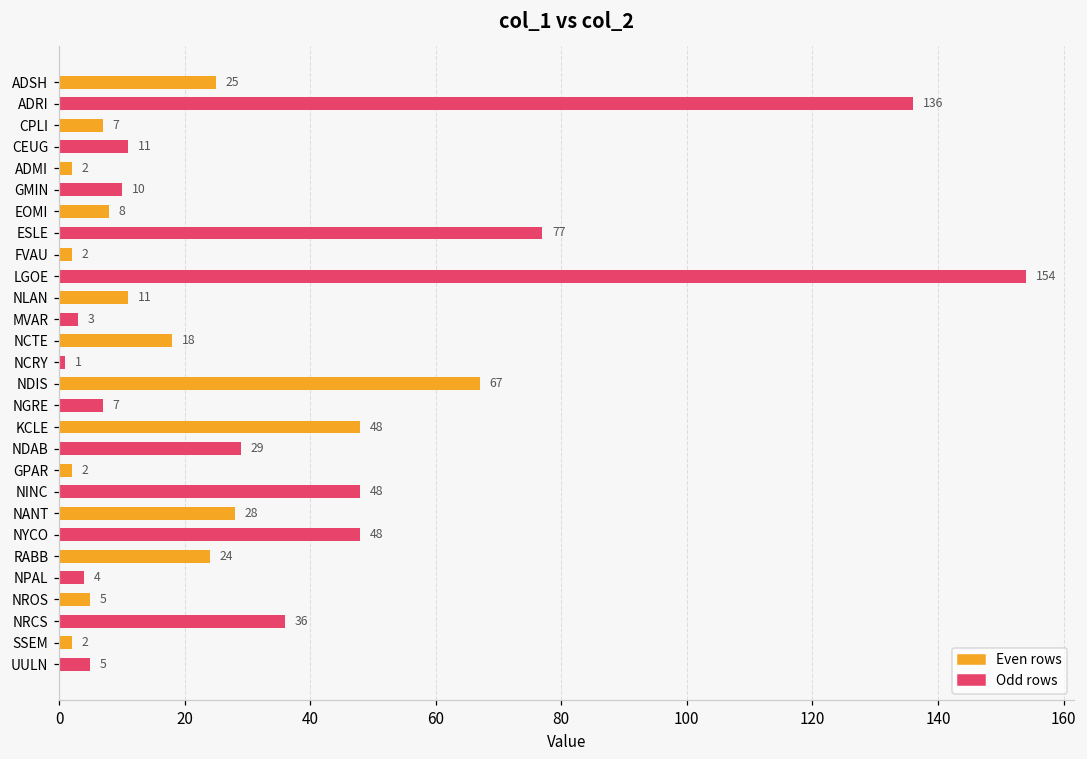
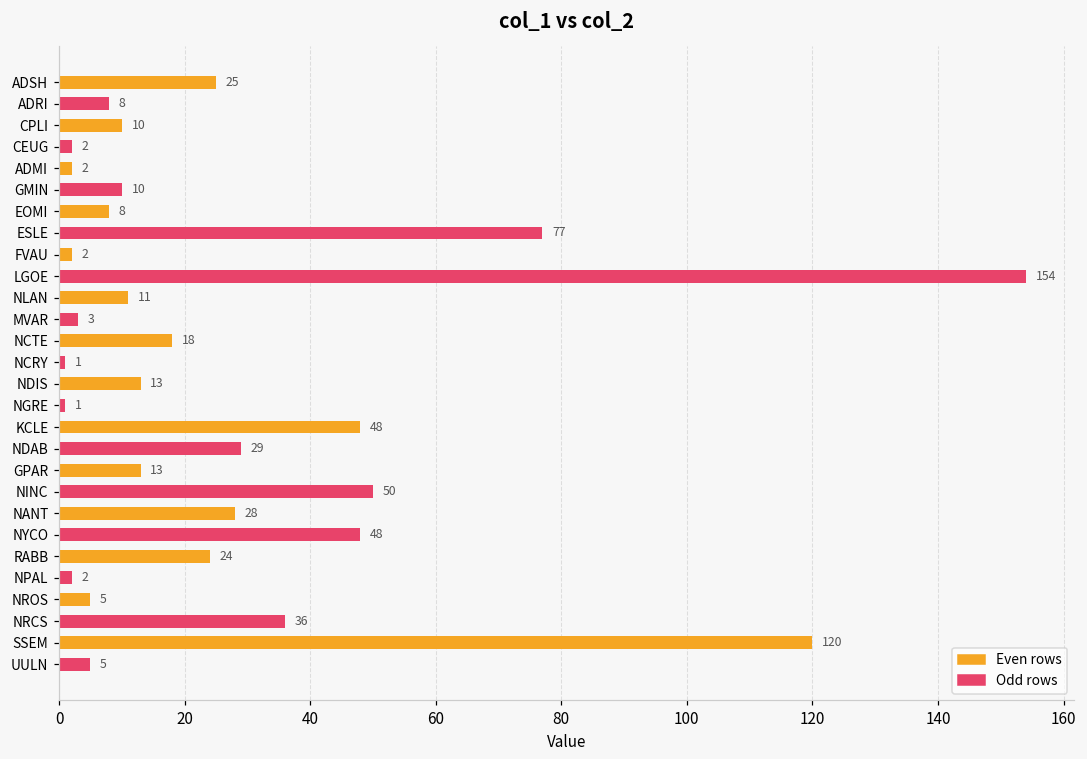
ADRI: 136 -> 8
CPLI: 7 -> 10
CEUG: 11 -> 2
NDIS: 67 -> 13
NGRE: 7 -> 1
GPAR: 2 -> 13
NINC: 48 -> 50
NPAL: 4 -> 2
SSEM: 2 -> 120
